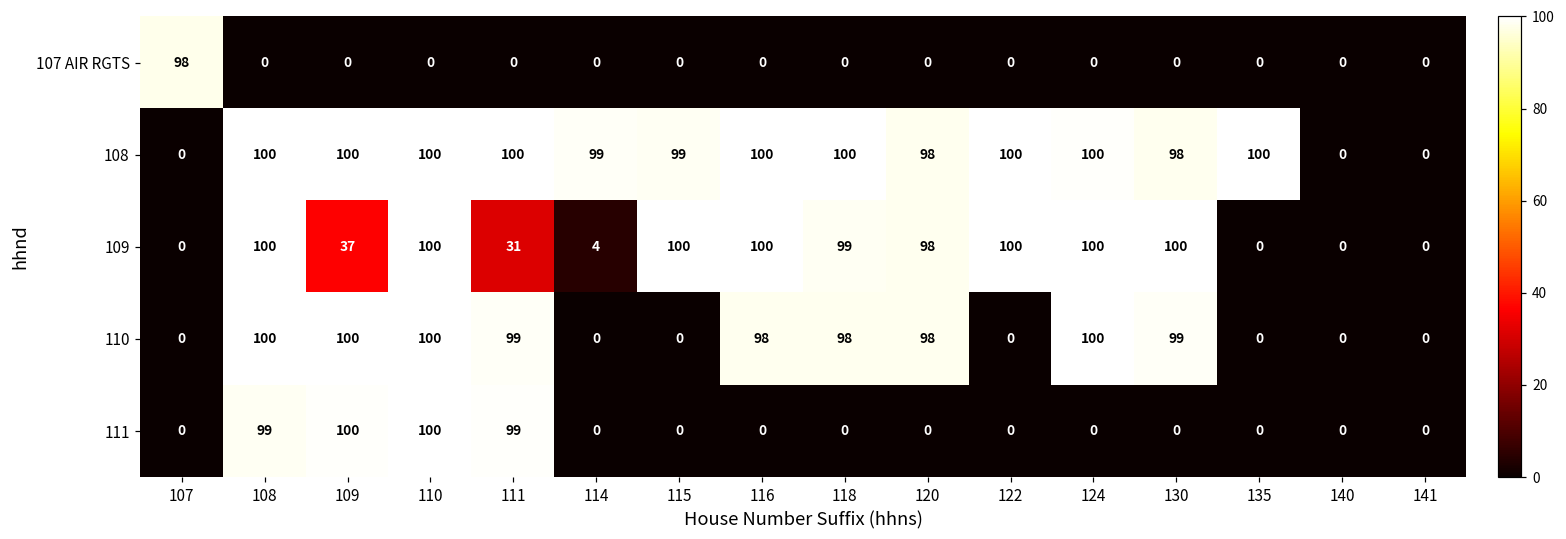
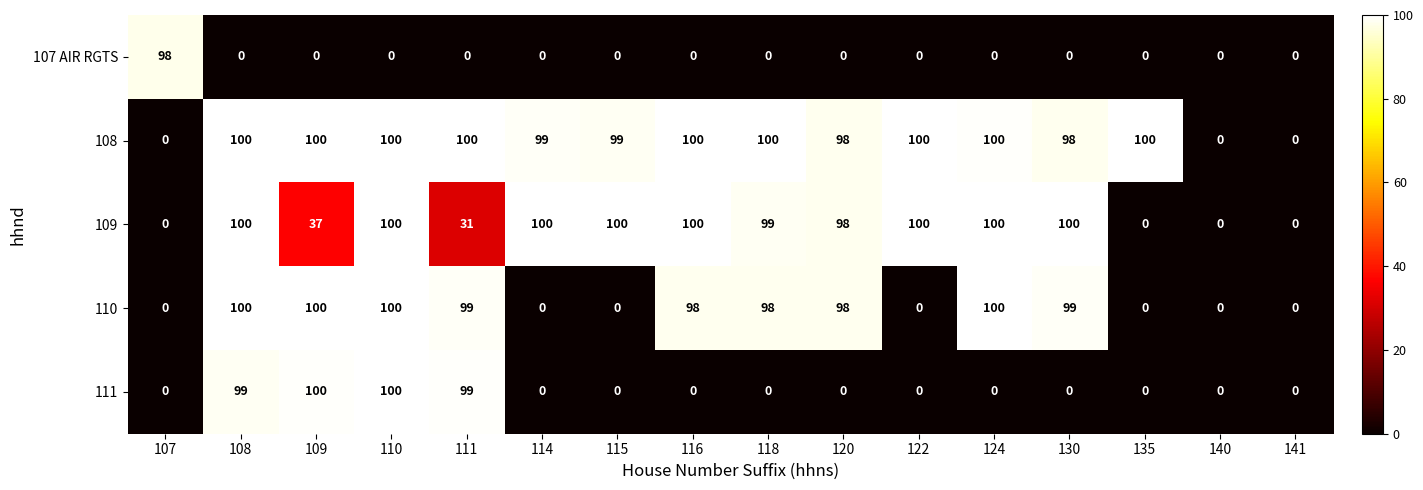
109, 114: 4 -> 100
